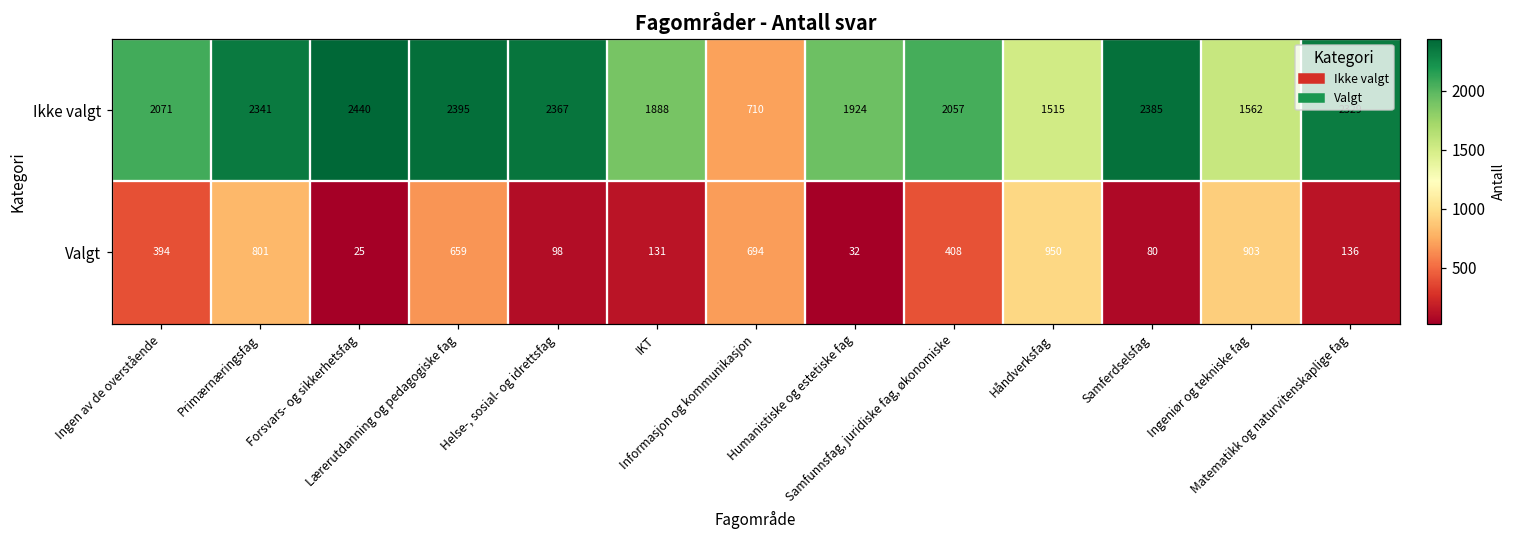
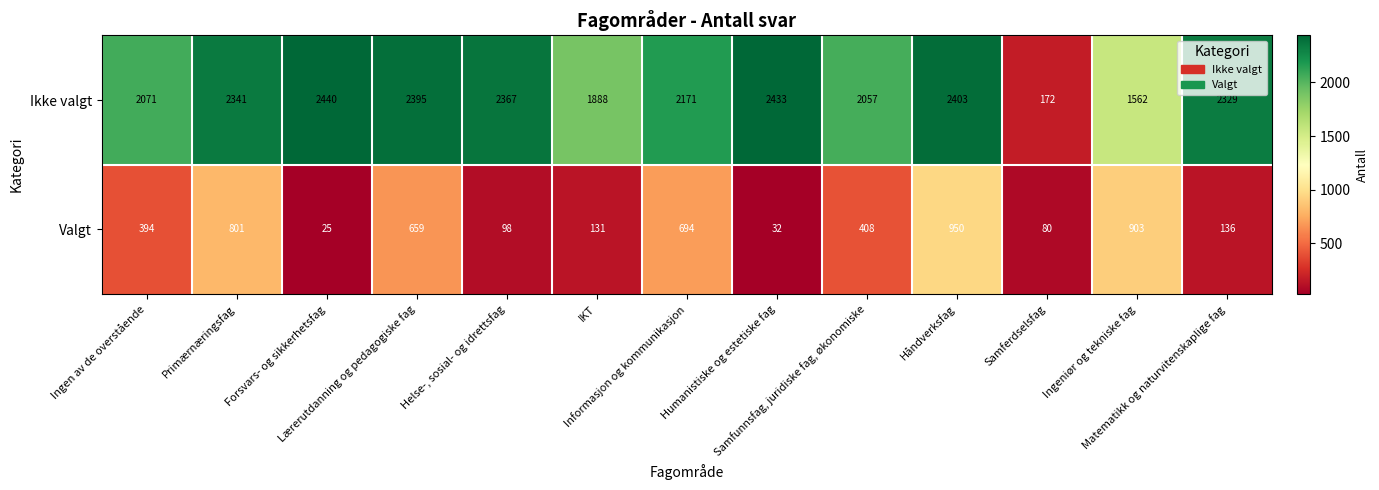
Ikke valgt, Informasjon og kommunikasjon: 710 -> 2171
Ikke valgt, Humanistiske og estetiske fag: 1924 -> 2433
Ikke valgt, Håndverksfag: 1515 -> 2403
Ikke valgt, Samferdselsfag: 2385 -> 172
